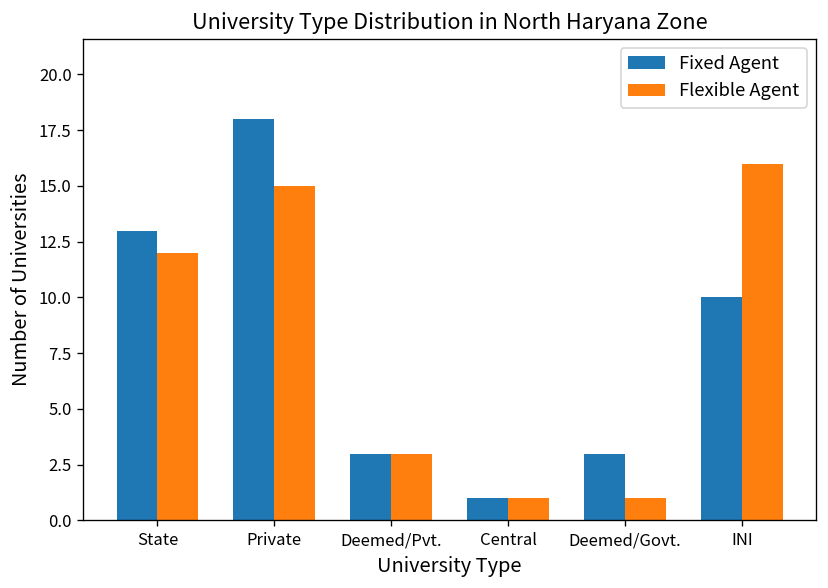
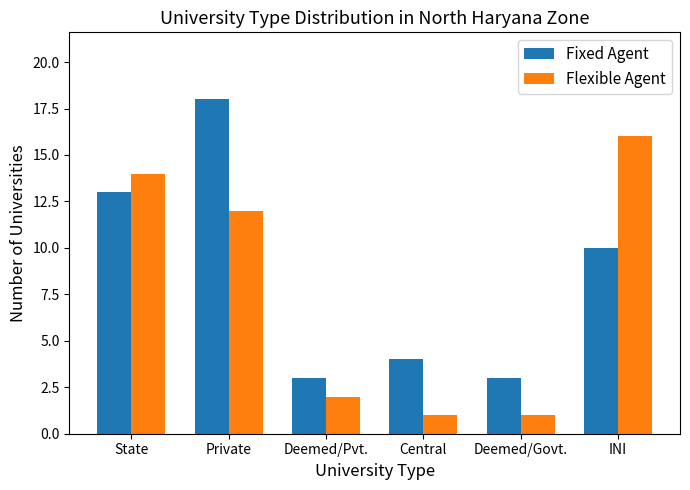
Flexible Agent, State: 12 -> 14
Flexible Agent, Private: 15 -> 12
Flexible Agent, Deemed/Pvt.: 3 -> 2
Fixed Agent, Central: 1 -> 4
